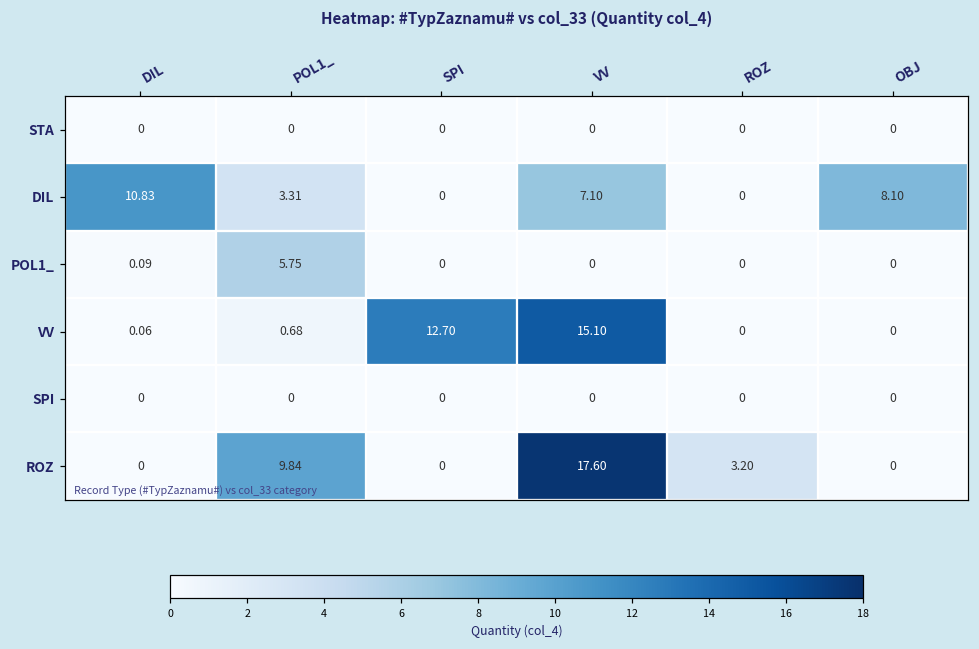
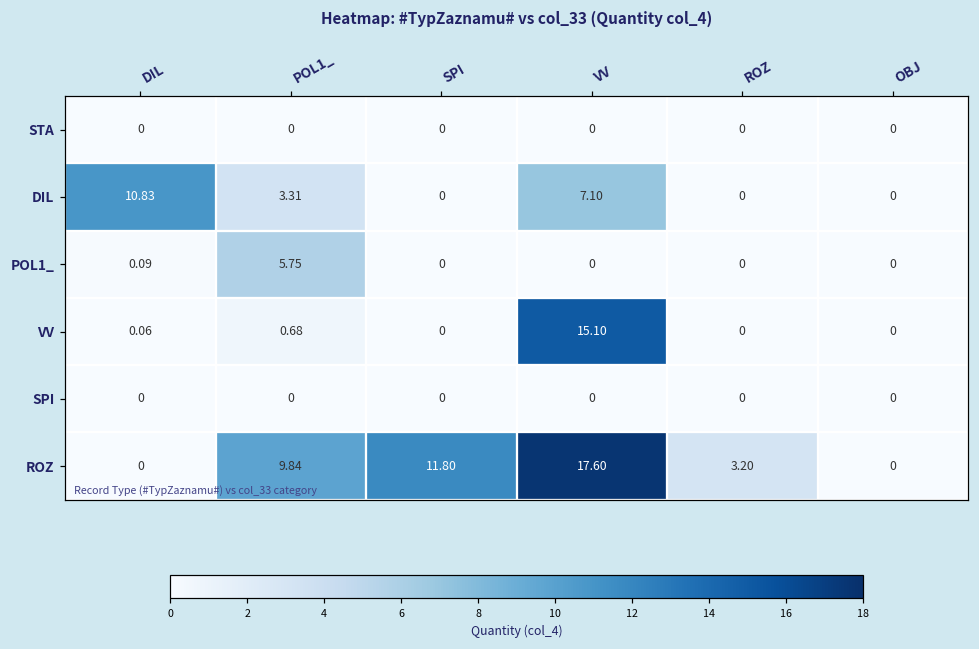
DIL, OBJ: 8.10 -> 0
VV, SPI: 12.70 -> 0
ROZ, SPI: 0 -> 11.80
